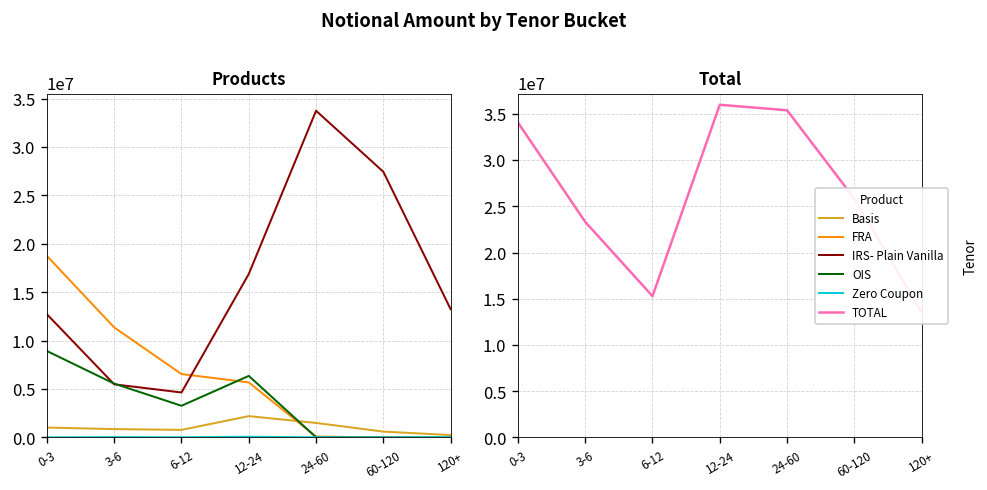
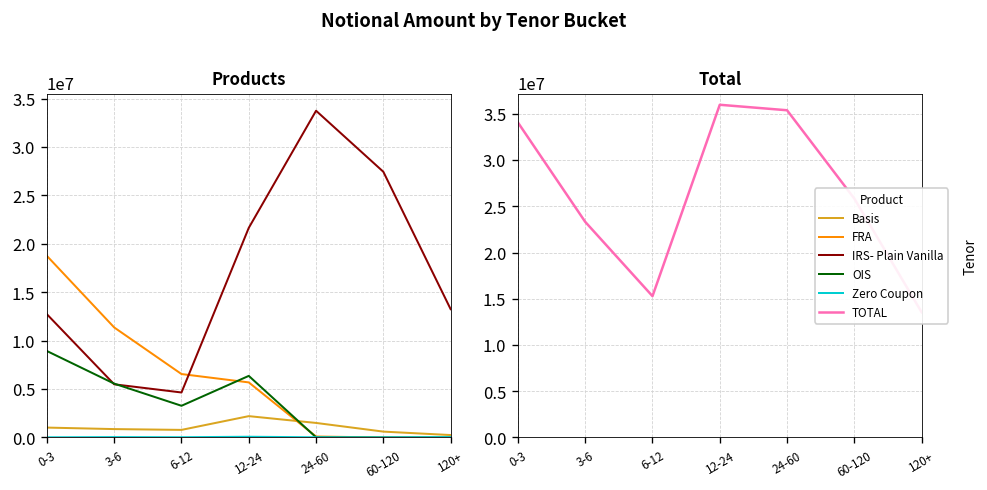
Products, IRS- Plain Vanilla, 12-24: 17000000 -> 22000000
